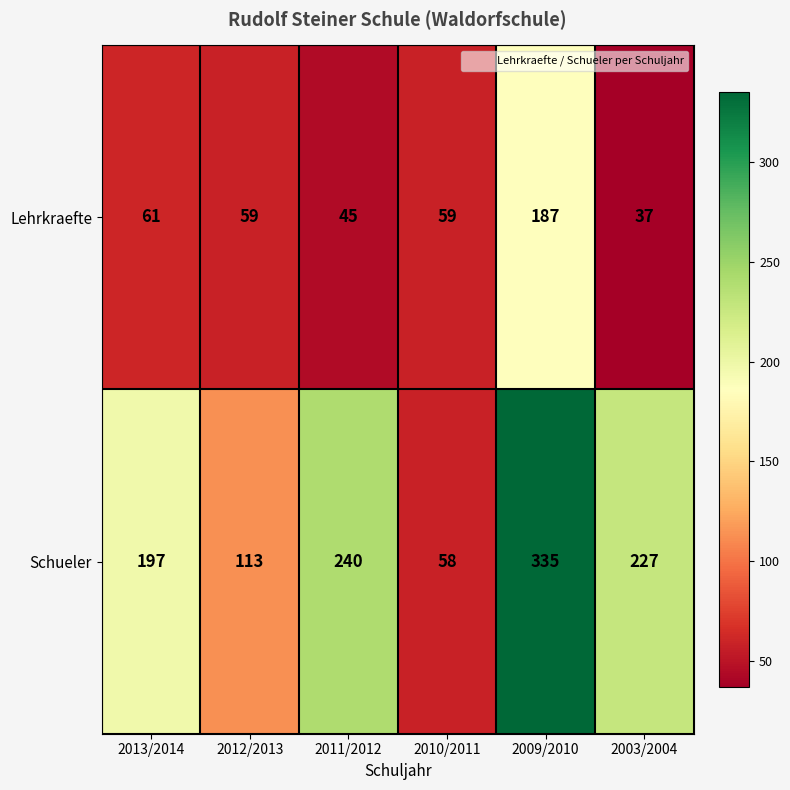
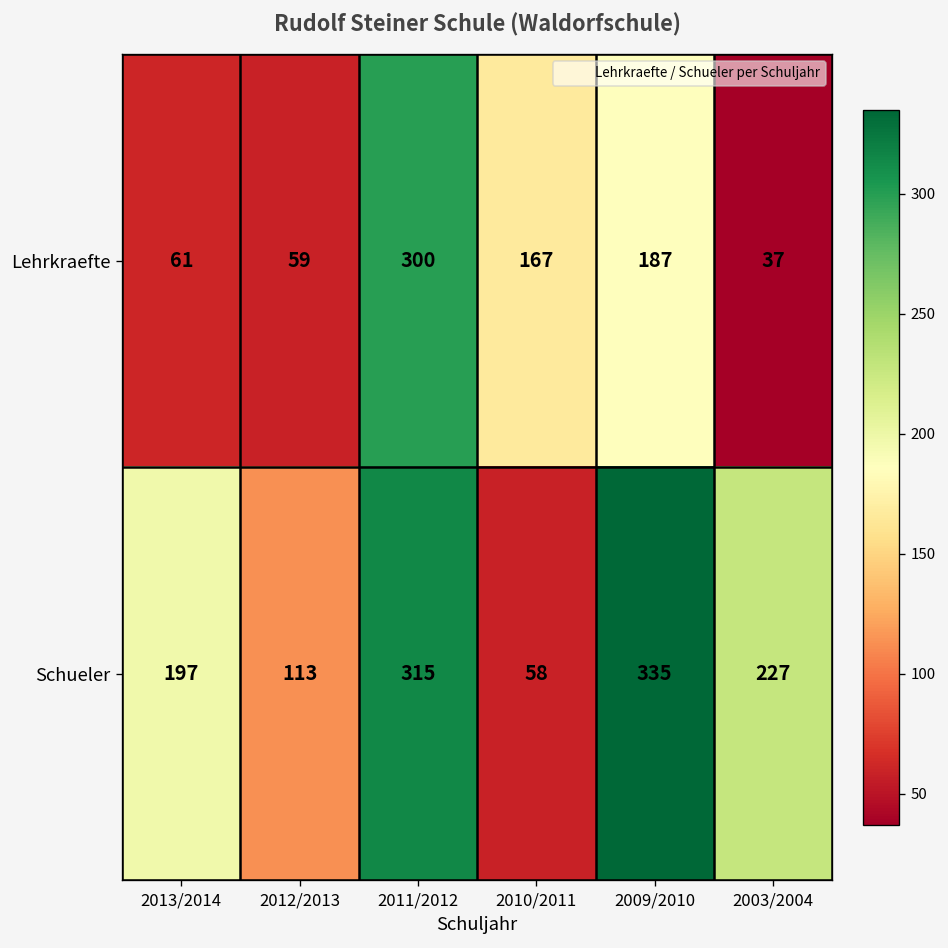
Lehrkraefte, 2011/2012: 45 -> 300
Lehrkraefte, 2010/2011: 59 -> 167
Schueler, 2011/2012: 240 -> 315
